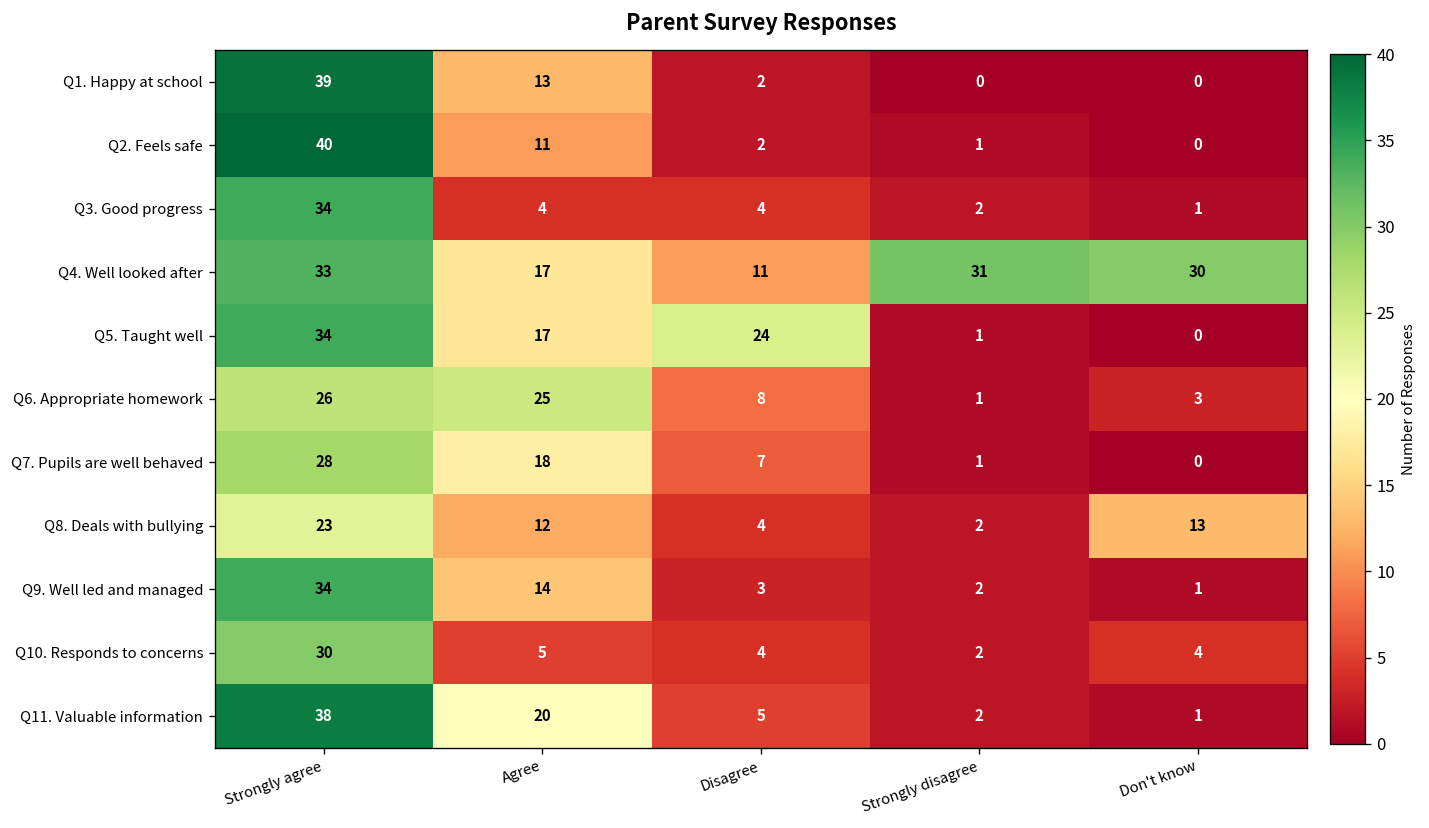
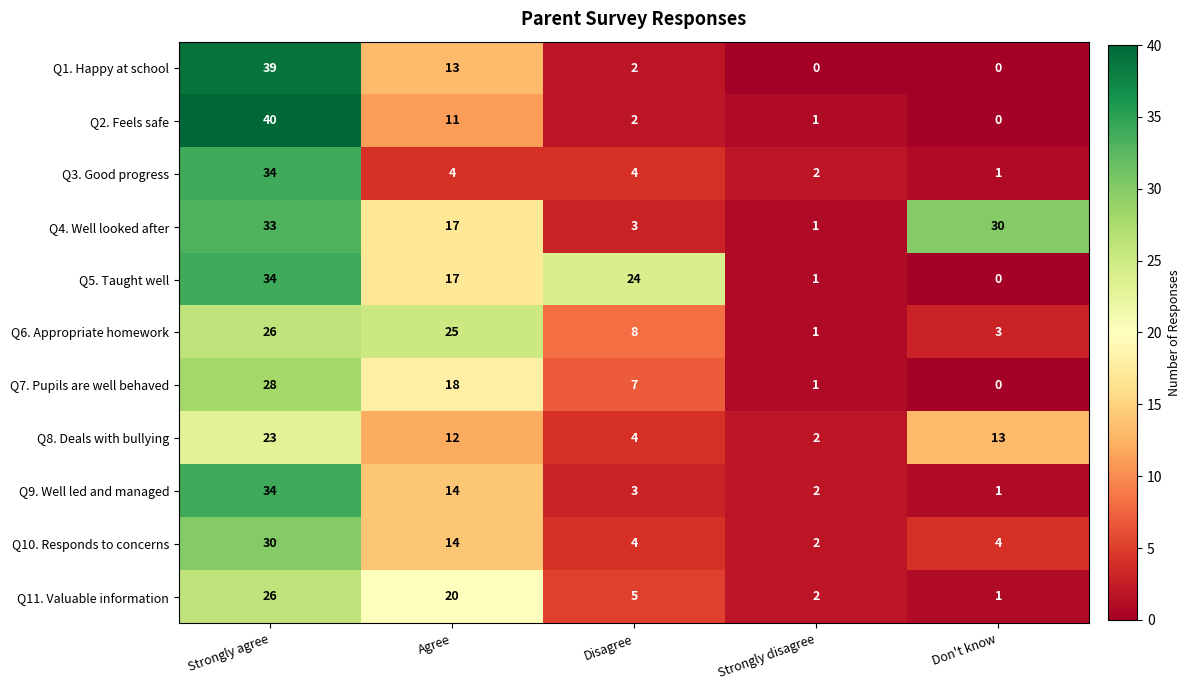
Q4. Well looked after, Disagree: 11 -> 3
Q4. Well looked after, Strongly disagree: 31 -> 1
Q10. Responds to concerns, Agree: 5 -> 14
Q11. Valuable information, Strongly agree: 38 -> 26
